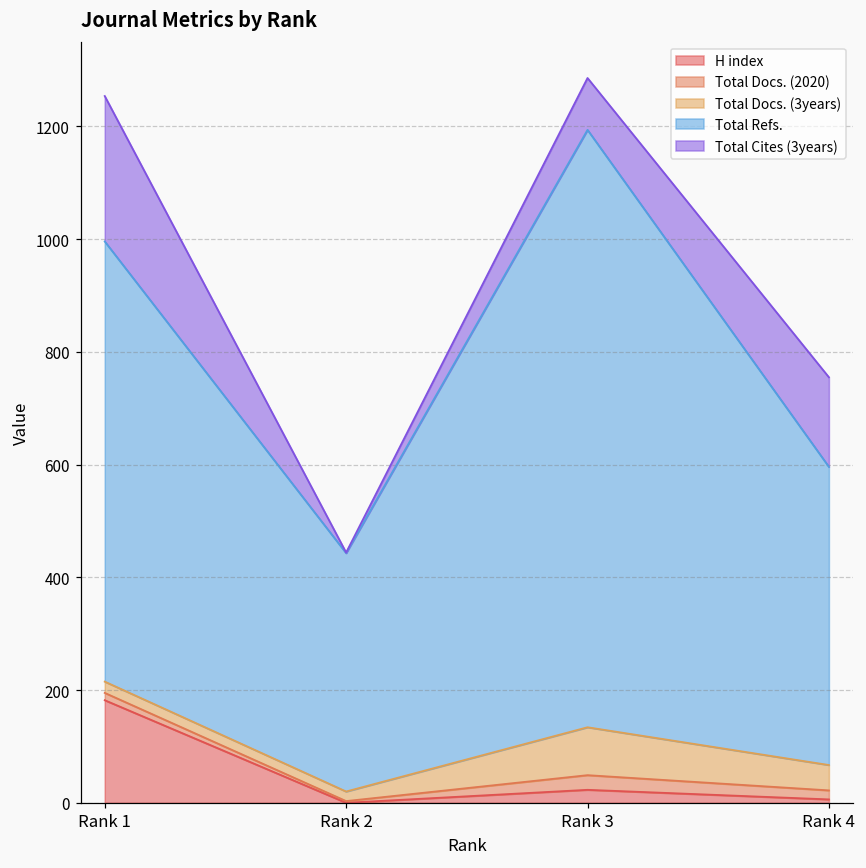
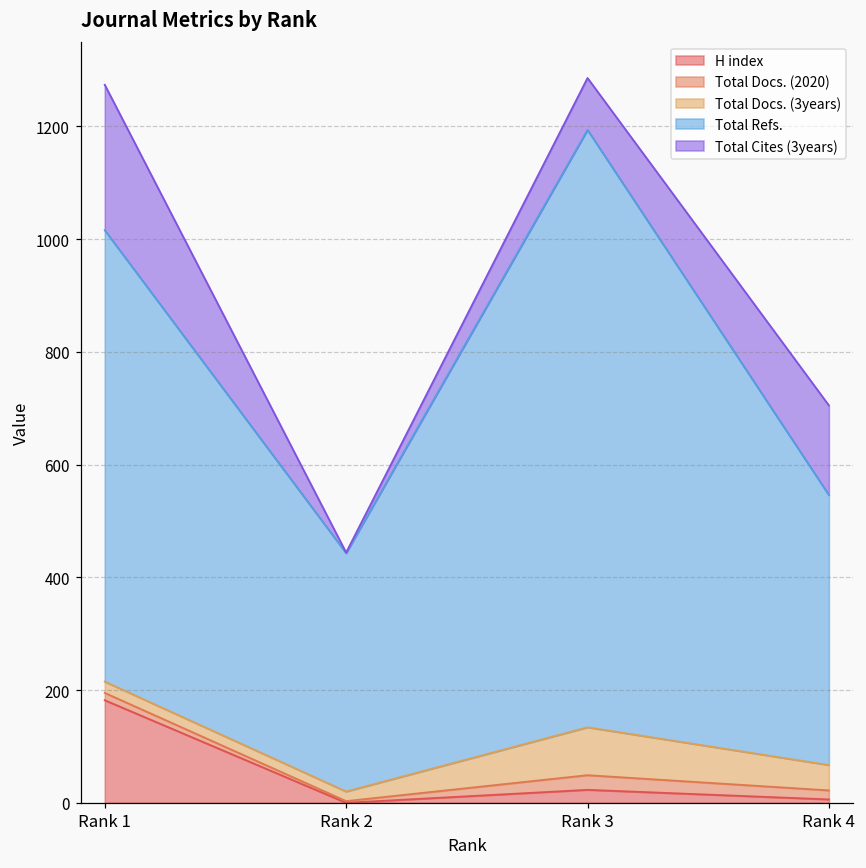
Total Refs., Rank 1: 780 -> 800
Total Refs., Rank 4: 530 -> 480
